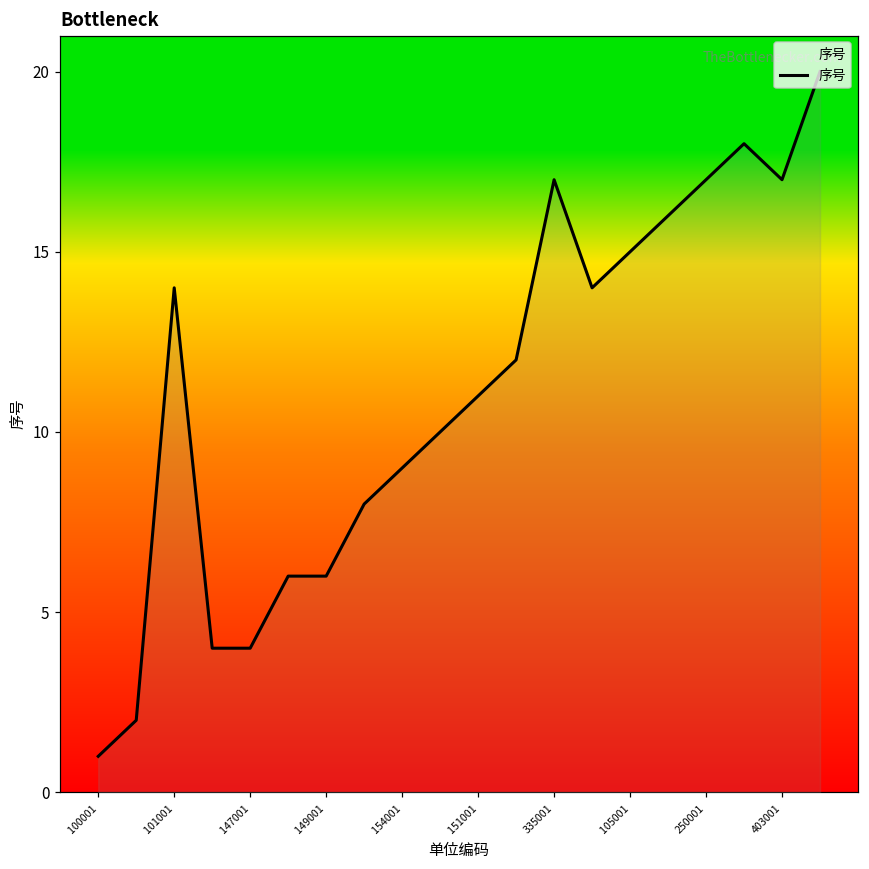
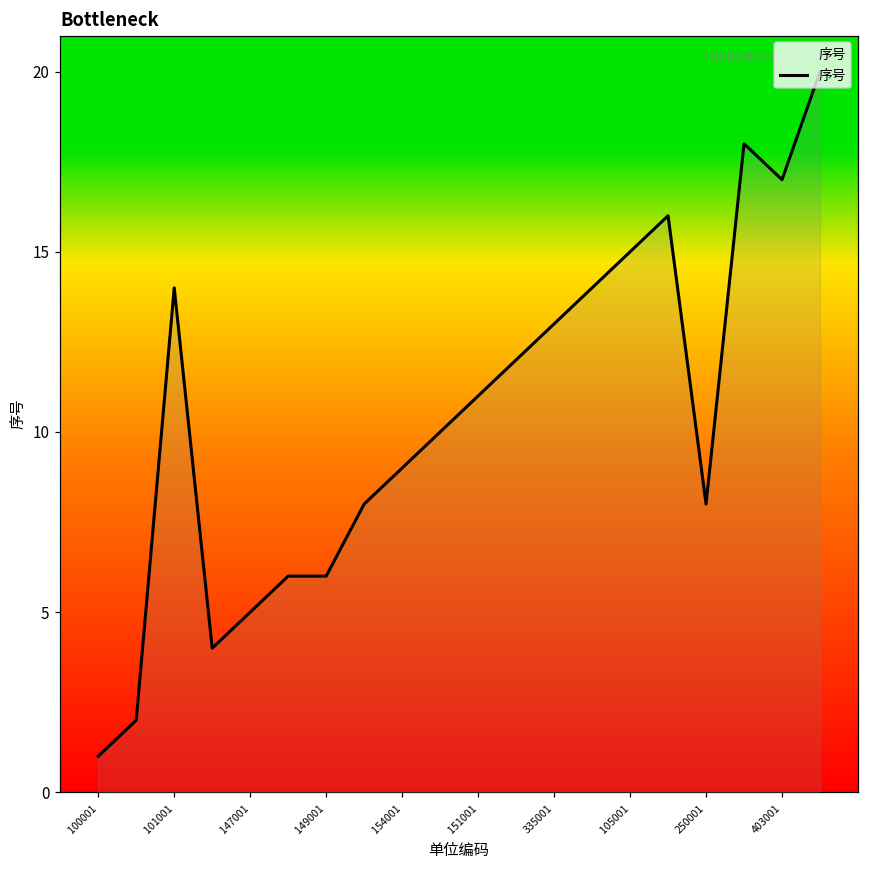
147001: 4 -> 5
335001: 17 -> 13
250001: 17 -> 8
